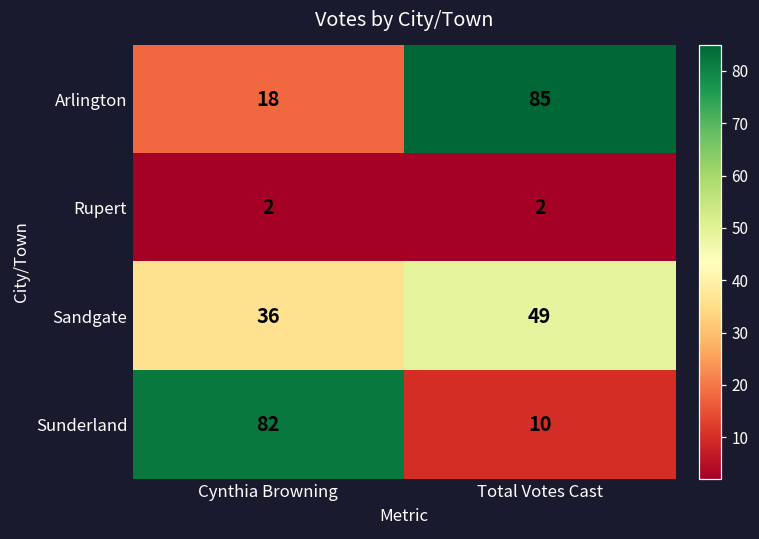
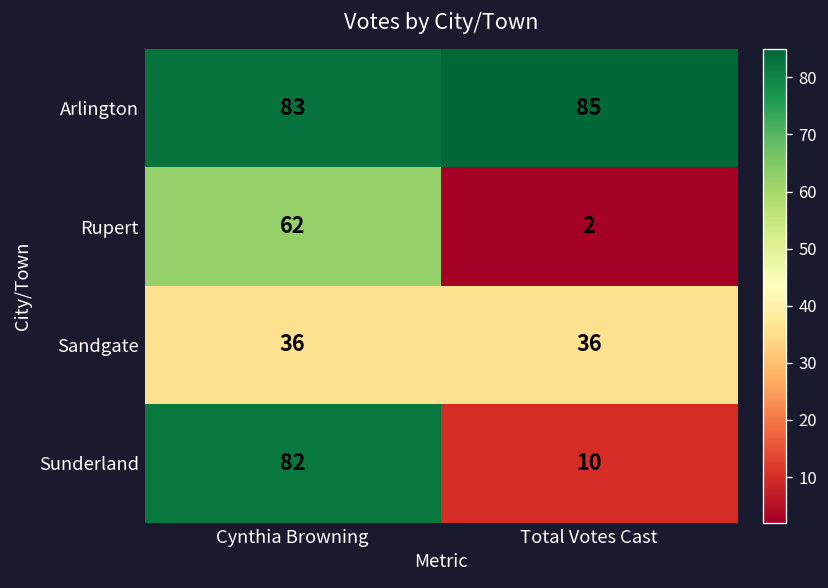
Arlington, Cynthia Browning: 18 -> 83
Rupert, Cynthia Browning: 2 -> 62
Sandgate, Total Votes Cast: 49 -> 36
